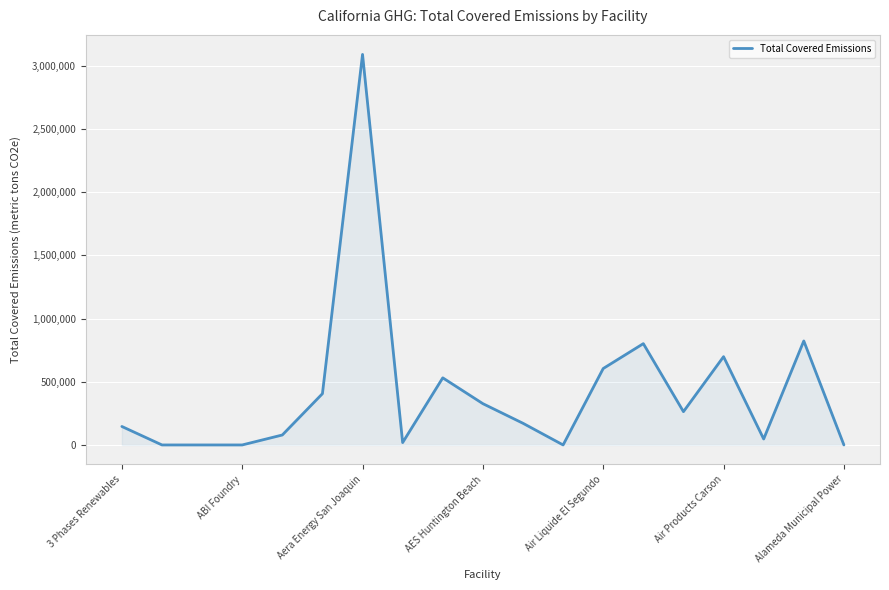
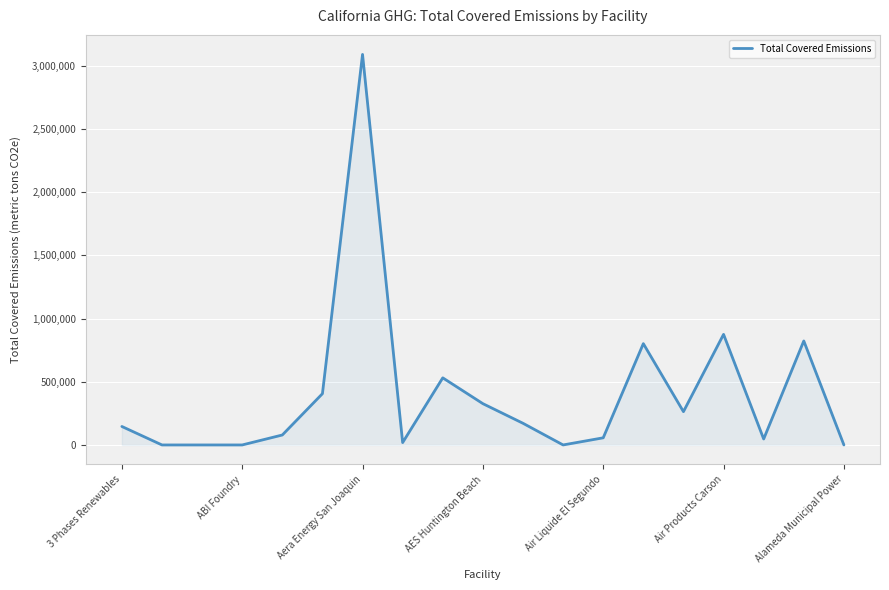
Air Liquide El Segundo: 600,000 -> 60,000
Air Products Carson: 700,000 -> 880,000
